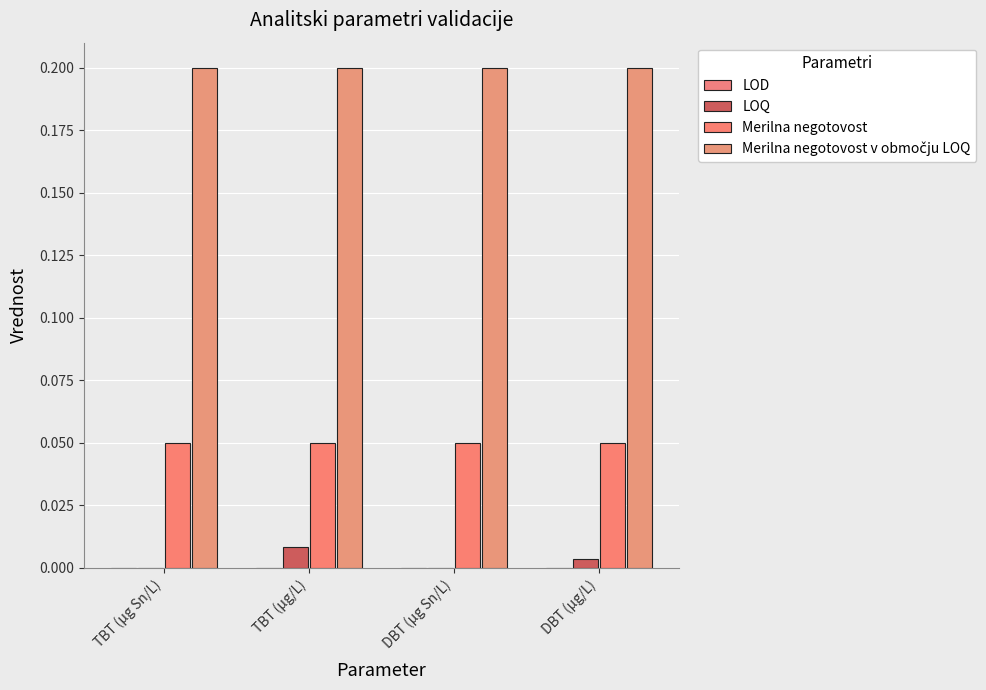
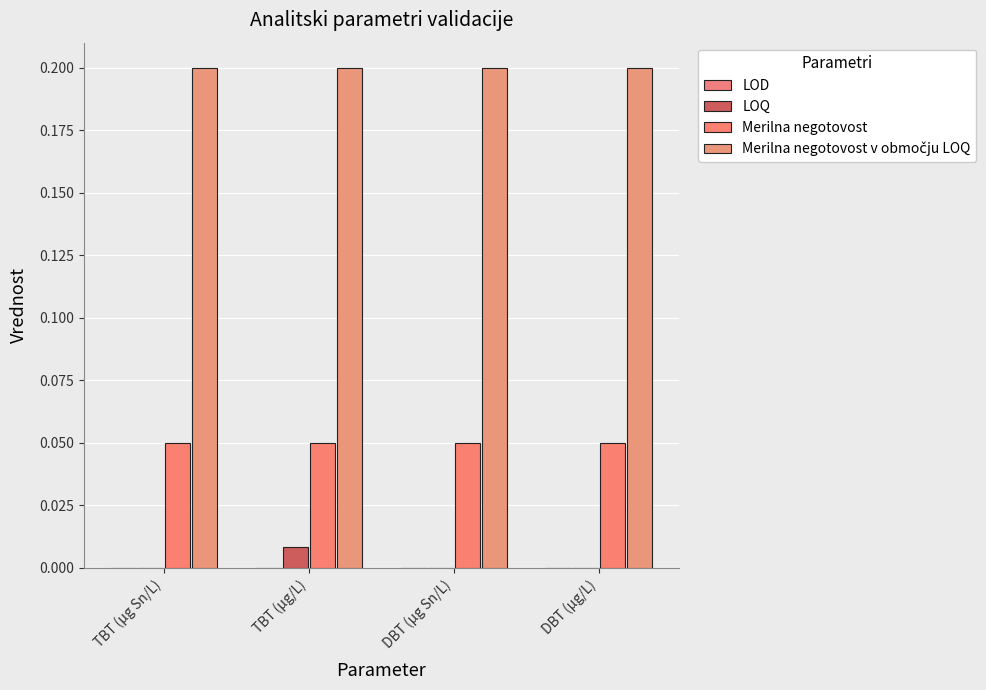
LOQ, DBT (μg/L): 0.004 -> 0.000
